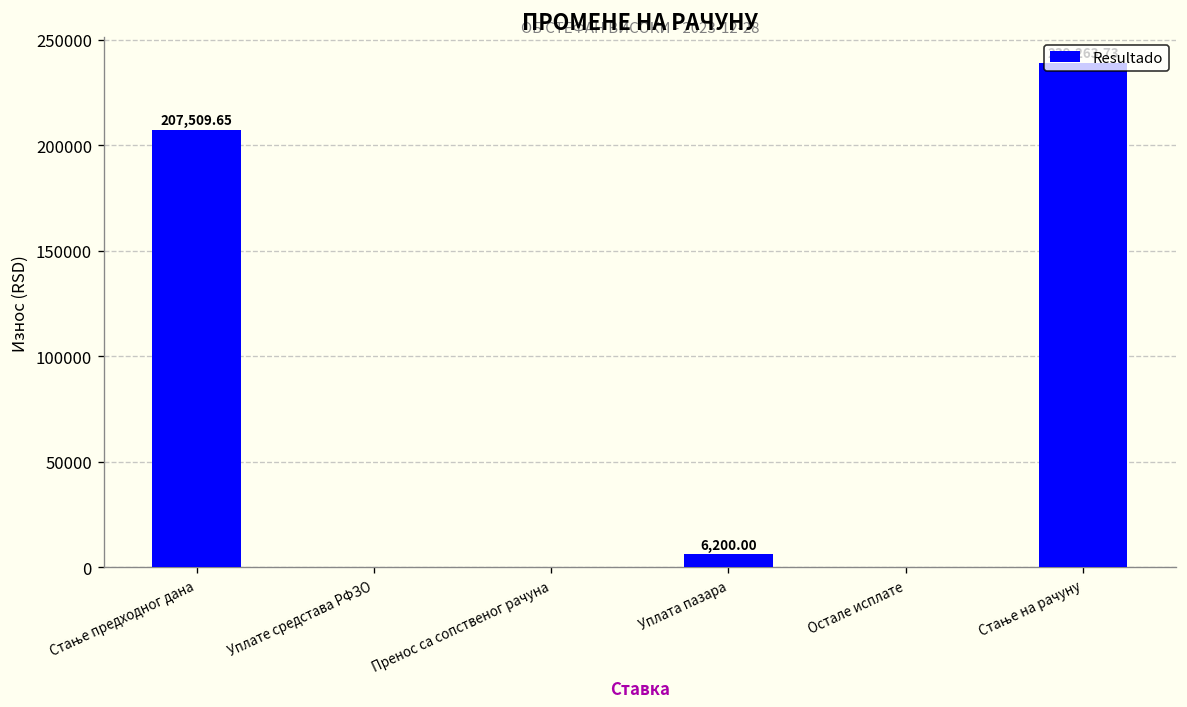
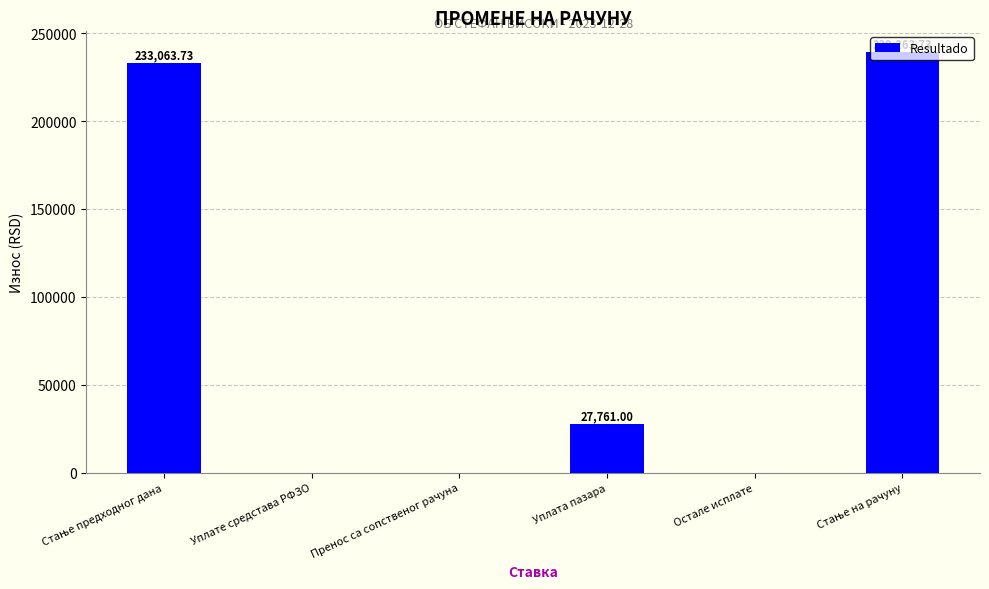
Стање предходног дана: 207,509.65 -> 233,063.73
Уплата пазара: 6,200.00 -> 27,761.00
